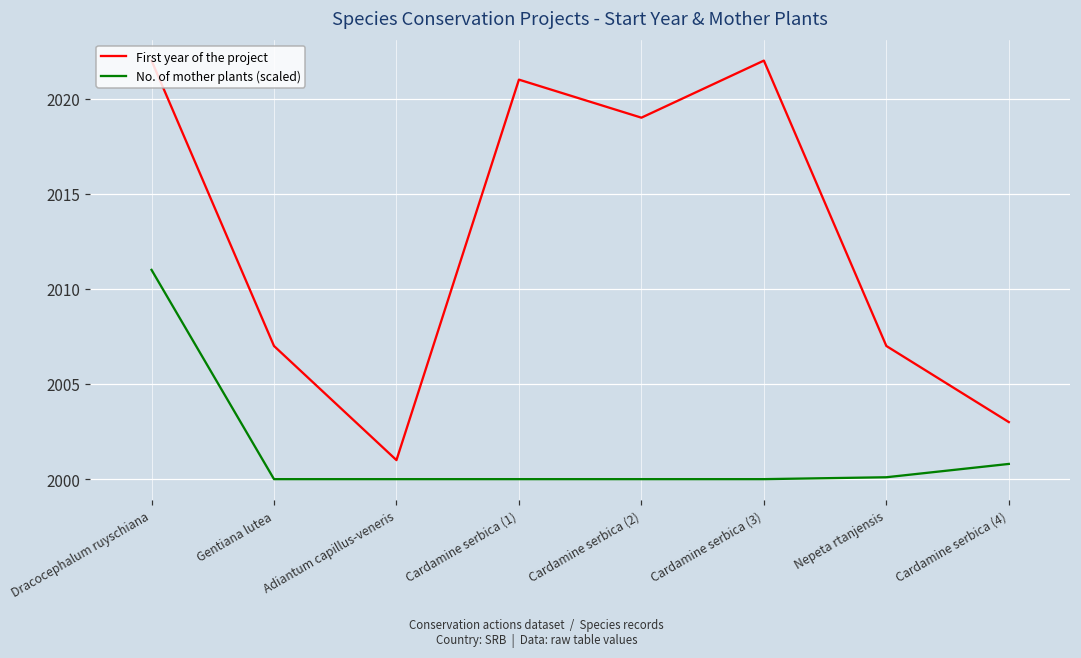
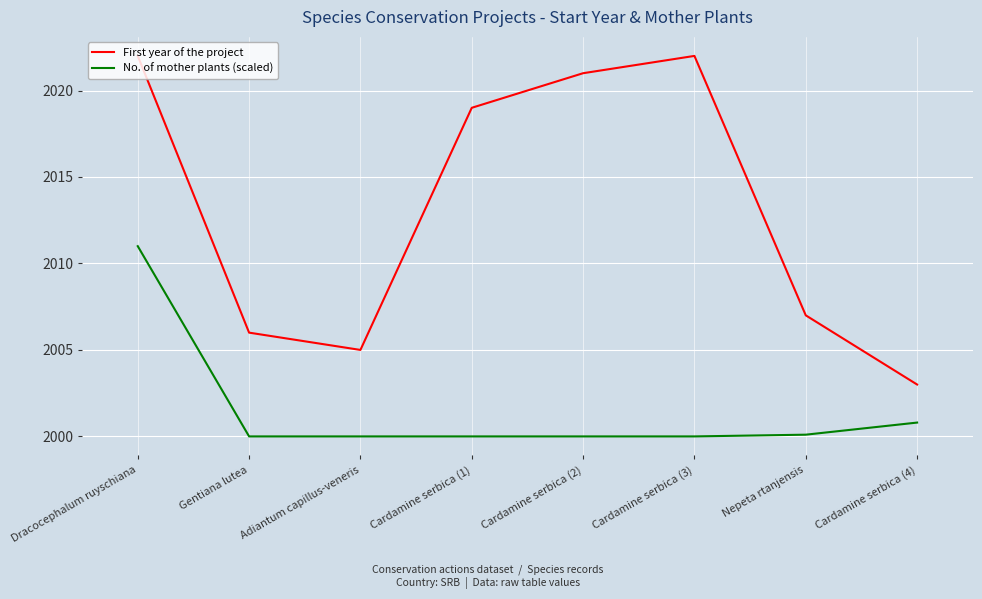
First year of the project, Gentiana lutea: 2007 -> 2006
First year of the project, Adiantum capillus-veneris: 2001 -> 2005
First year of the project, Cardamine serbica (1): 2021 -> 2019
First year of the project, Cardamine serbica (2): 2019 -> 2021
